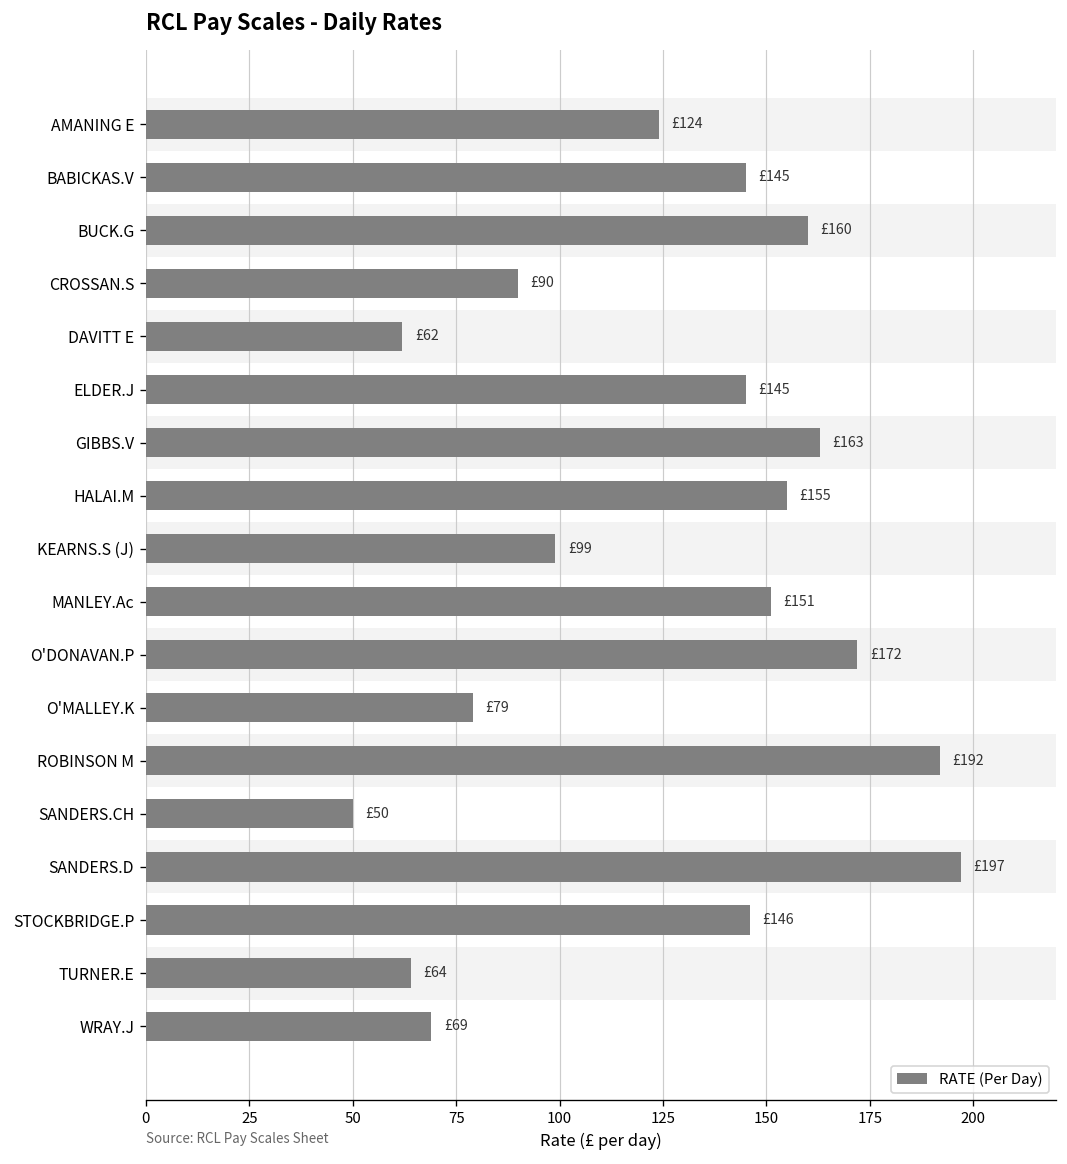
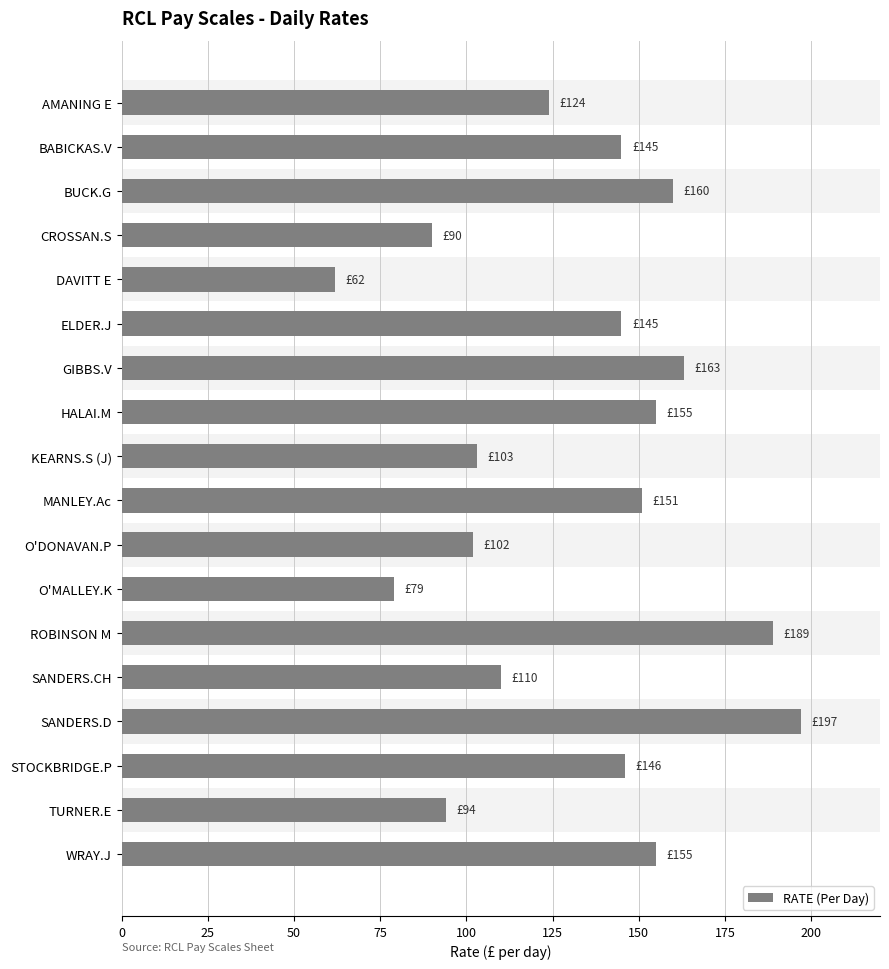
KEARNS.S (J): £99 -> £103
O'DONAVAN.P: £172 -> £102
ROBINSON M: £192 -> £189
SANDERS.CH: £50 -> £110
TURNER.E: £64 -> £94
WRAY.J: £69 -> £155
